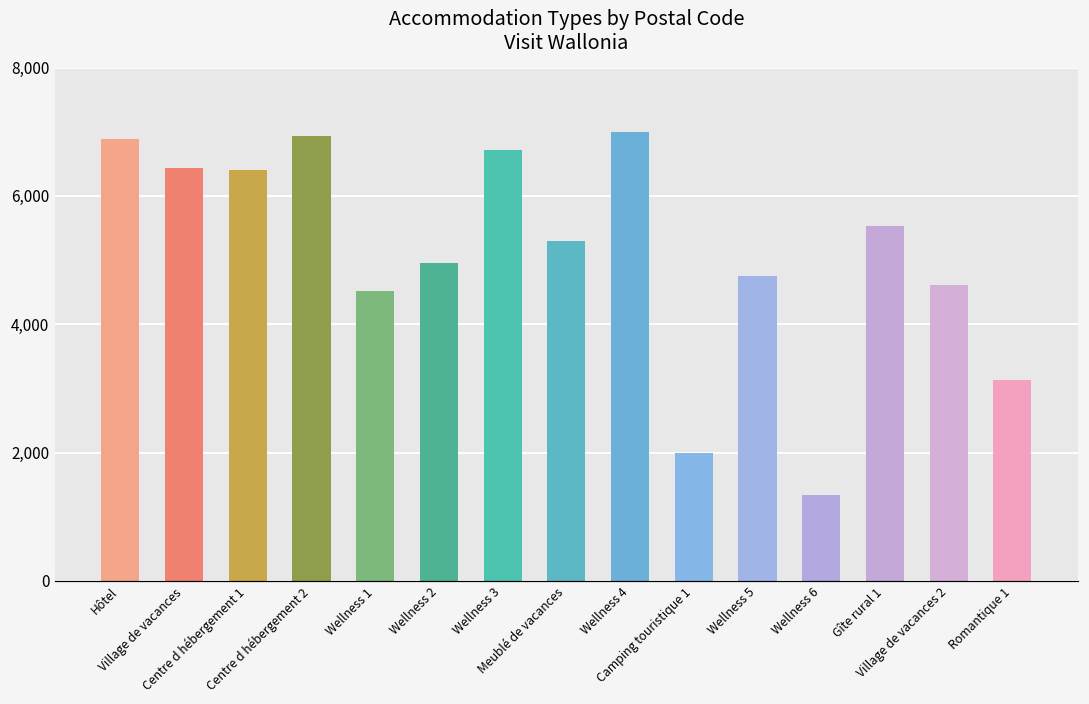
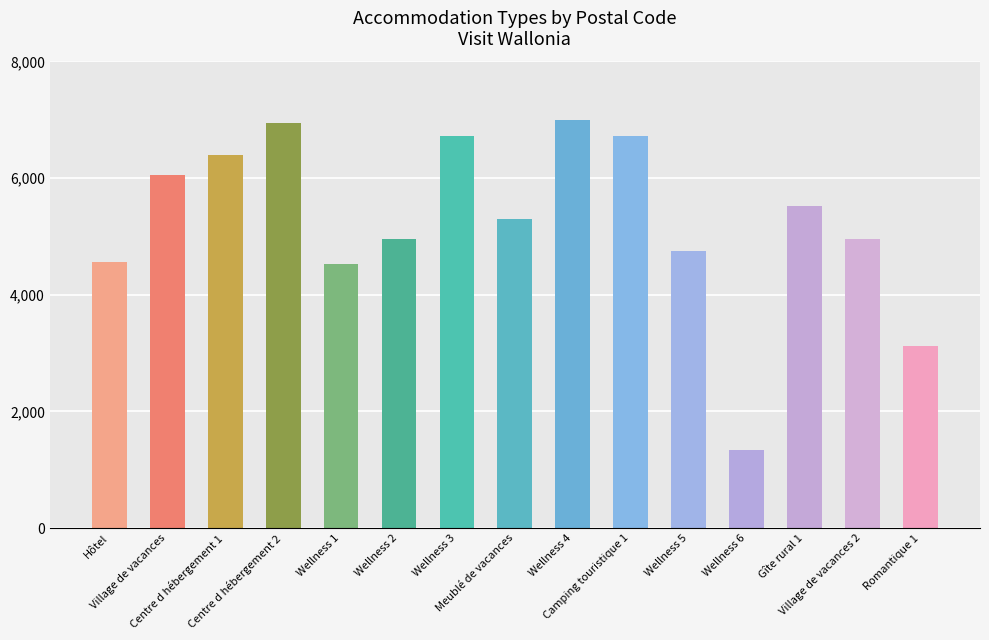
Hôtel: 6,900 -> 4,600
Village de vacances: 6,400 -> 6,100
Camping touristique 1: 2,000 -> 6,700
Village de vacances 2: 4,600 -> 5,000
